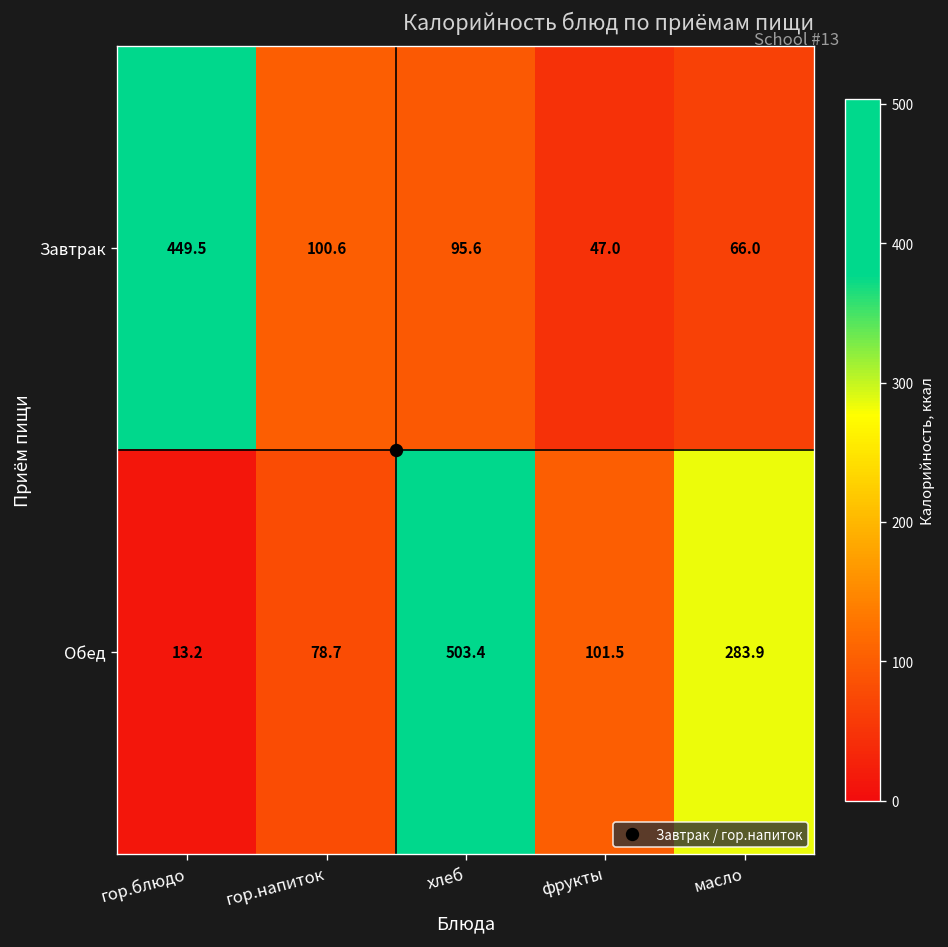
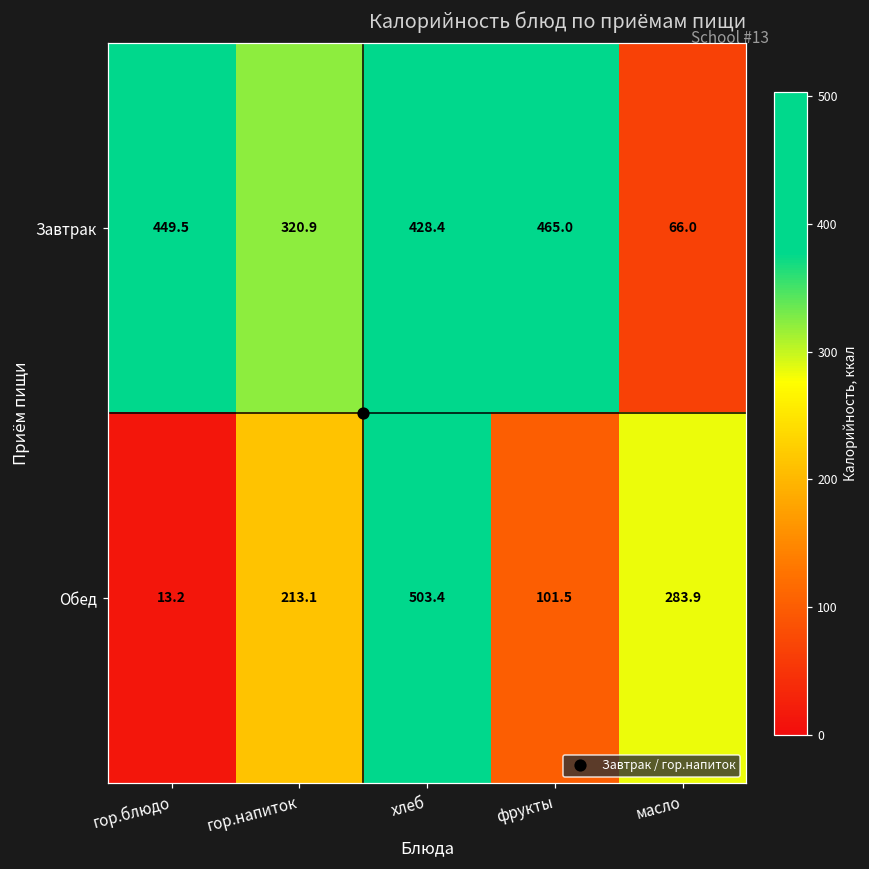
Завтрак, гор.напиток: 100.6 -> 320.9
Завтрак, хлеб: 95.6 -> 428.4
Завтрак, фрукты: 47.0 -> 465.0
Обед, гор.напиток: 78.7 -> 213.1
